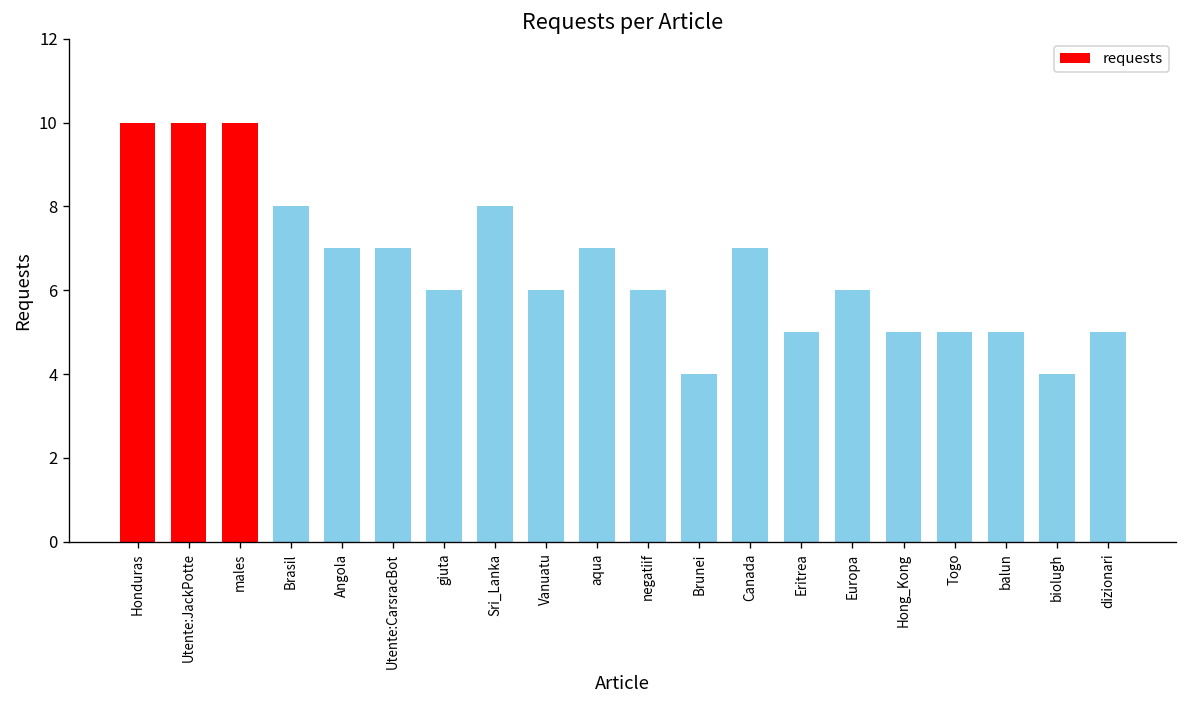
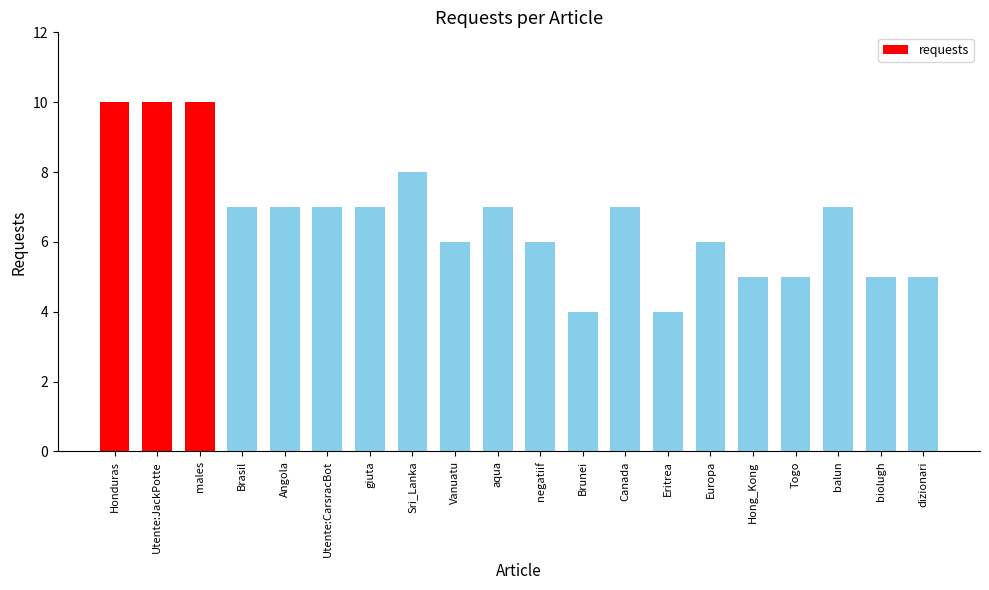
Brasil: 8 -> 7
giuta: 6 -> 7
Eritrea: 5 -> 4
balun: 5 -> 7
biolugh: 4 -> 5
